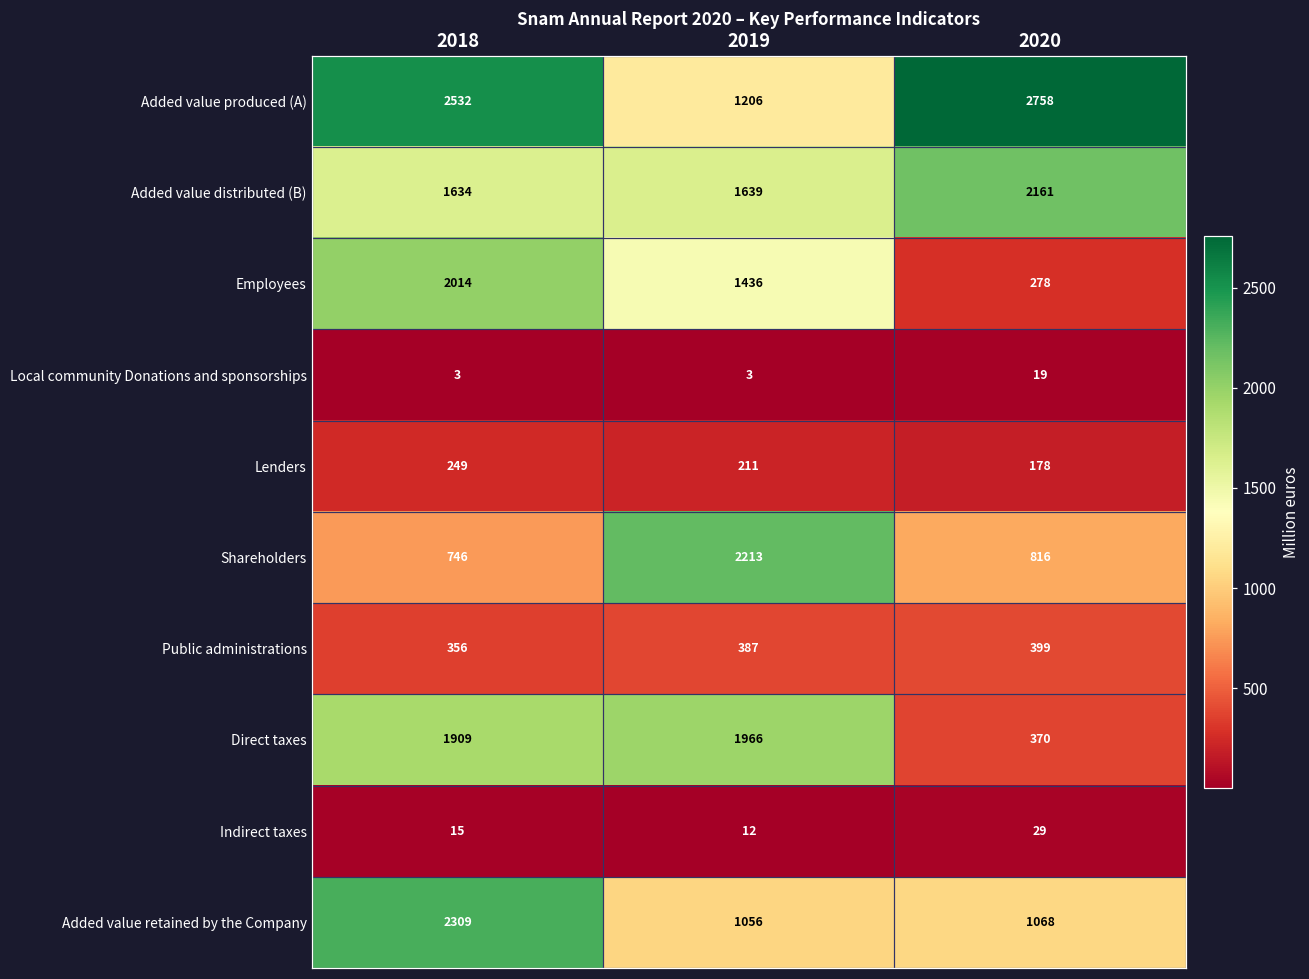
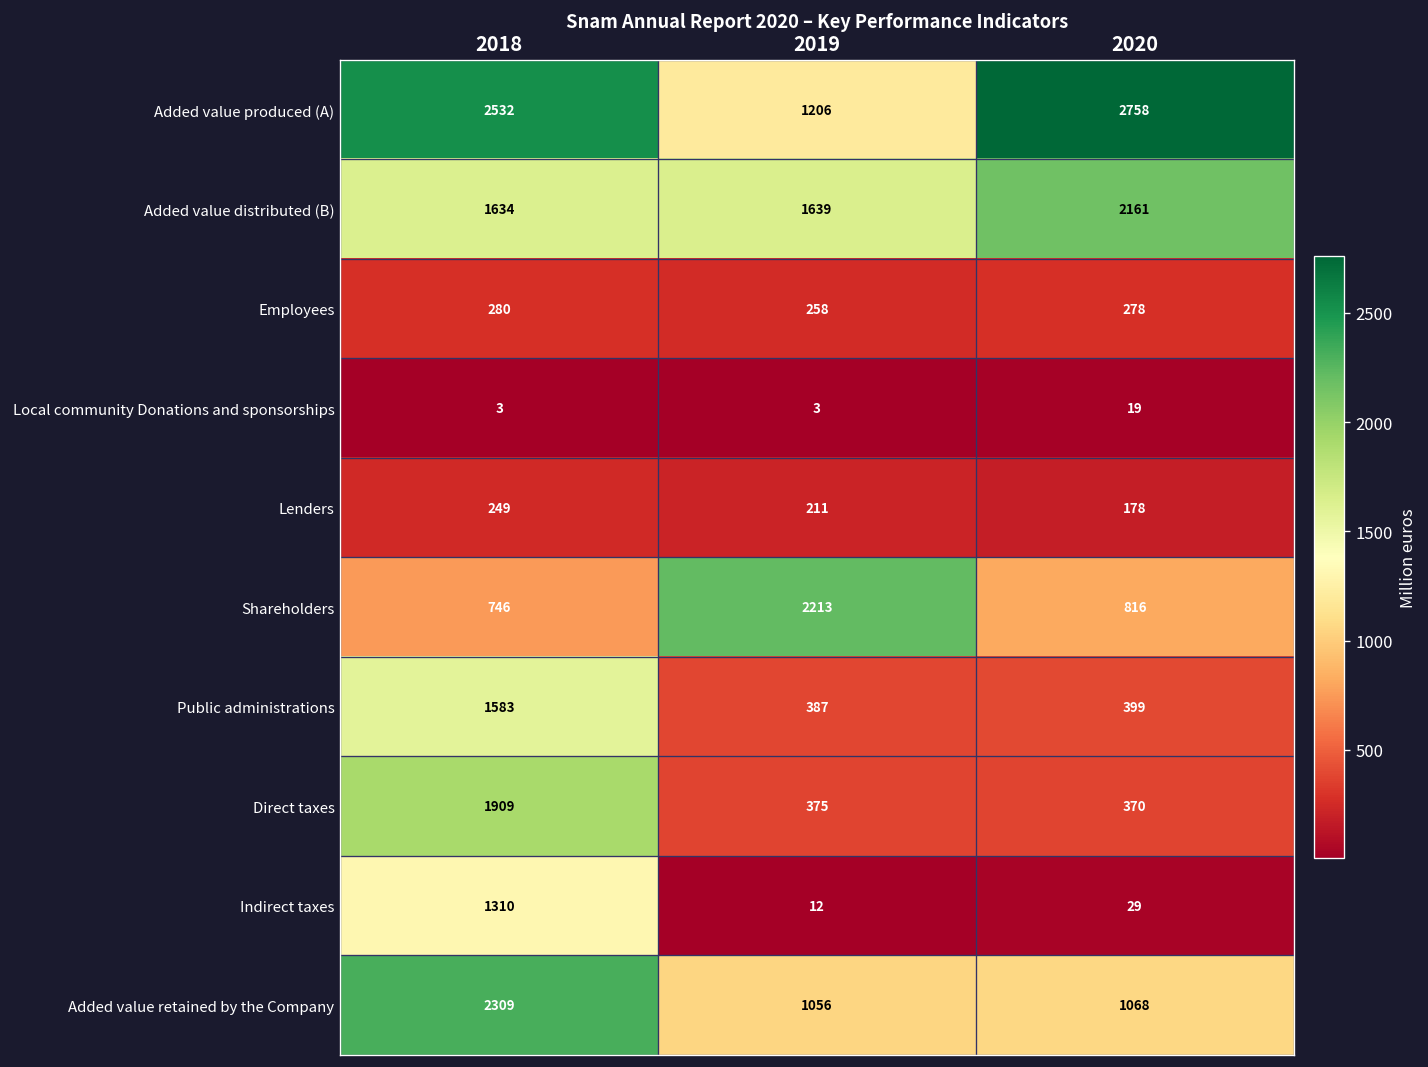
Employees, 2018: 2014 -> 280
Employees, 2019: 1436 -> 258
Public administrations, 2018: 356 -> 1583
Direct taxes, 2019: 1966 -> 375
Indirect taxes, 2018: 15 -> 1310
